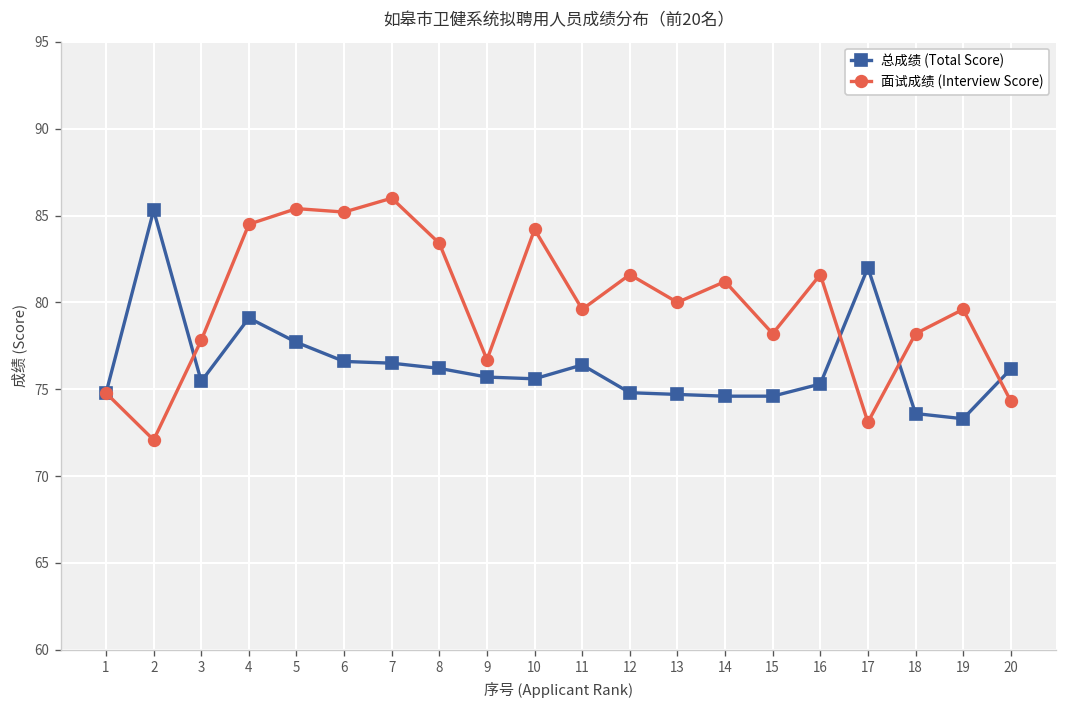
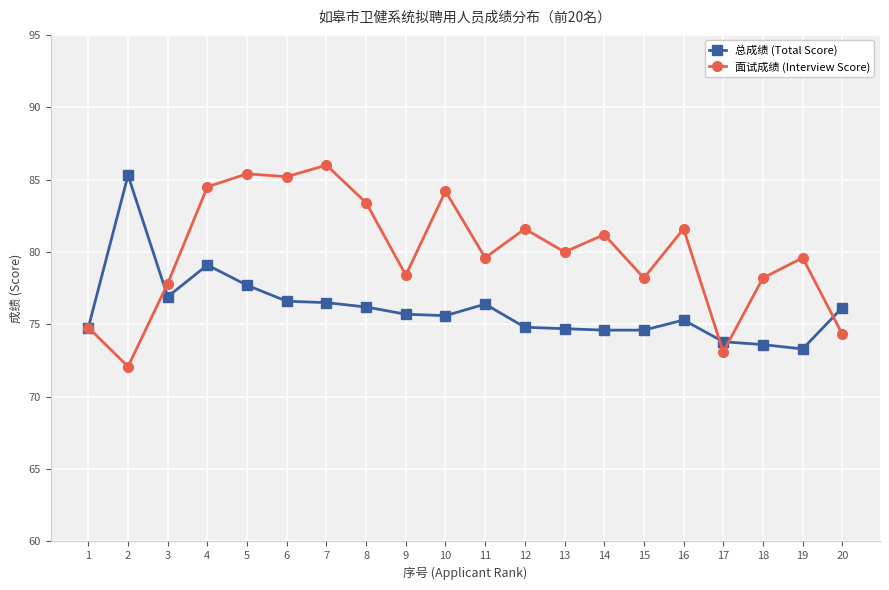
总成绩 (Total Score), 3: 75.5 -> 76.9
面试成绩 (Interview Score), 9: 76.7 -> 78.4
总成绩 (Total Score), 17: 82.0 -> 73.8
